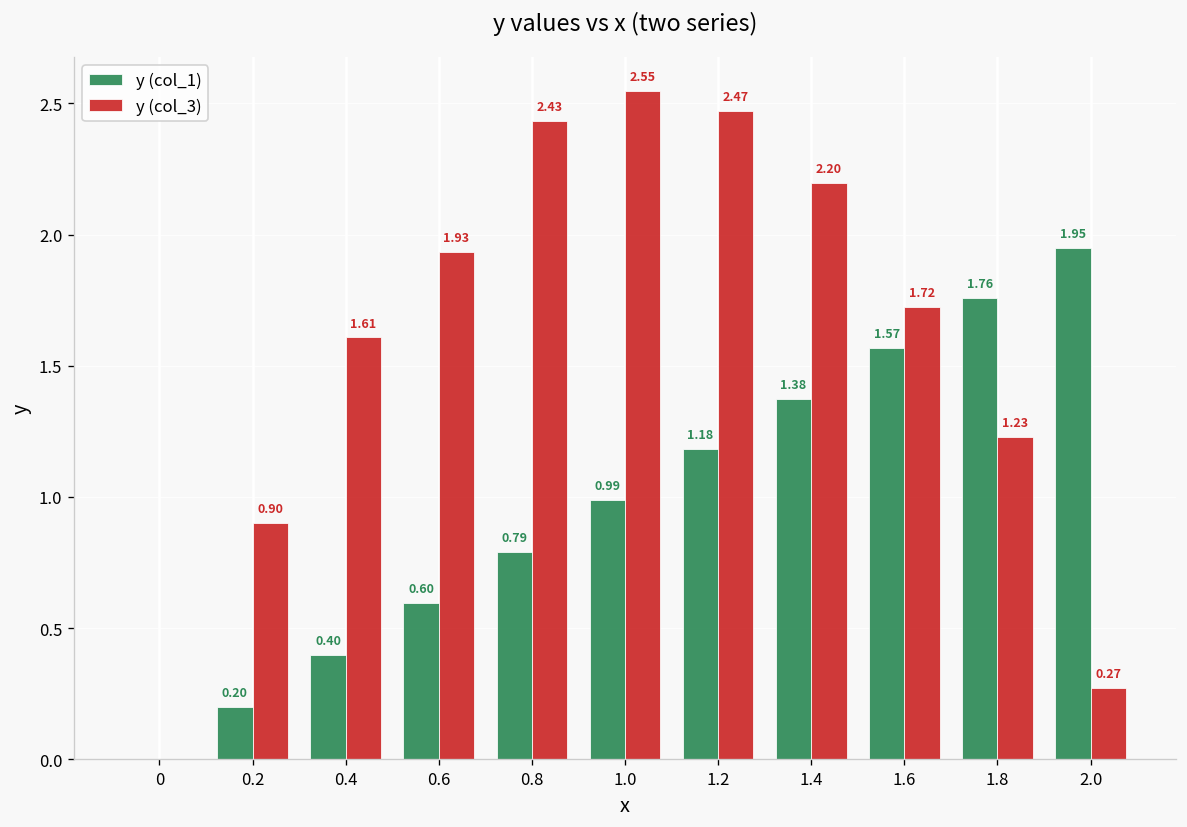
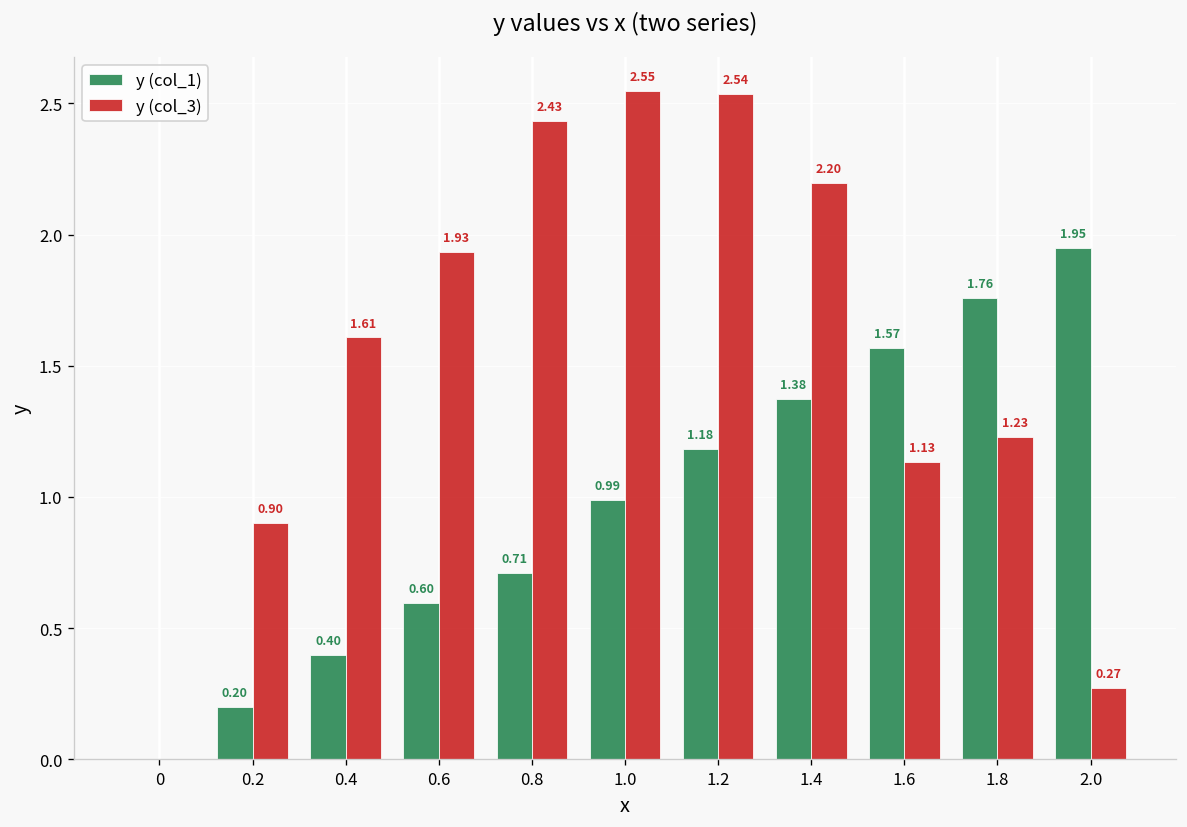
y (col_1), 0.8: 0.79 -> 0.71
y (col_3), 1.2: 2.47 -> 2.54
y (col_3), 1.6: 1.72 -> 1.13
